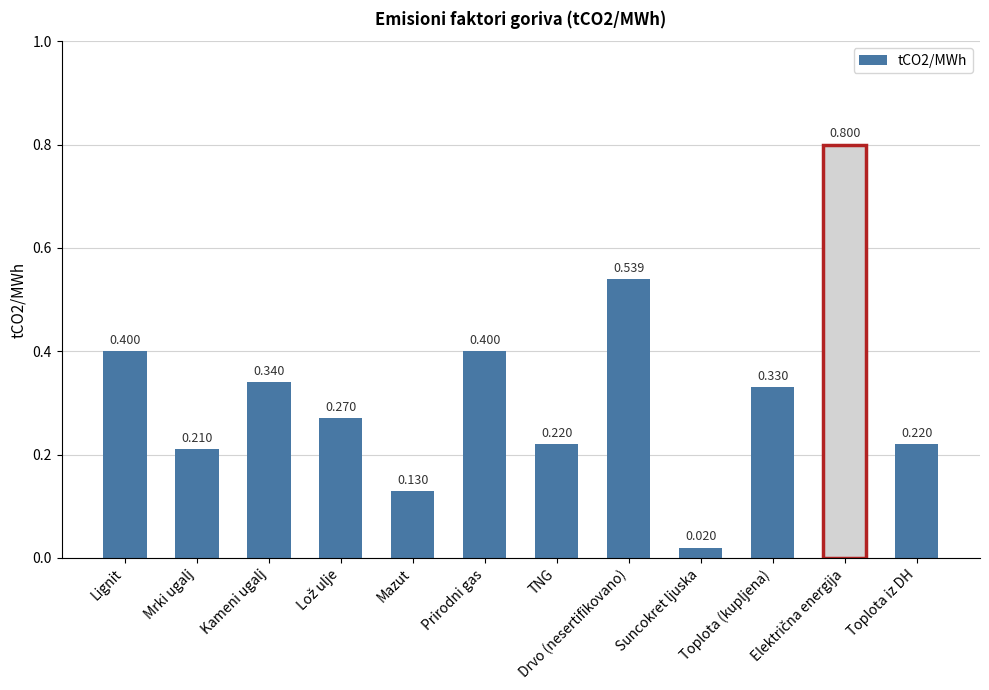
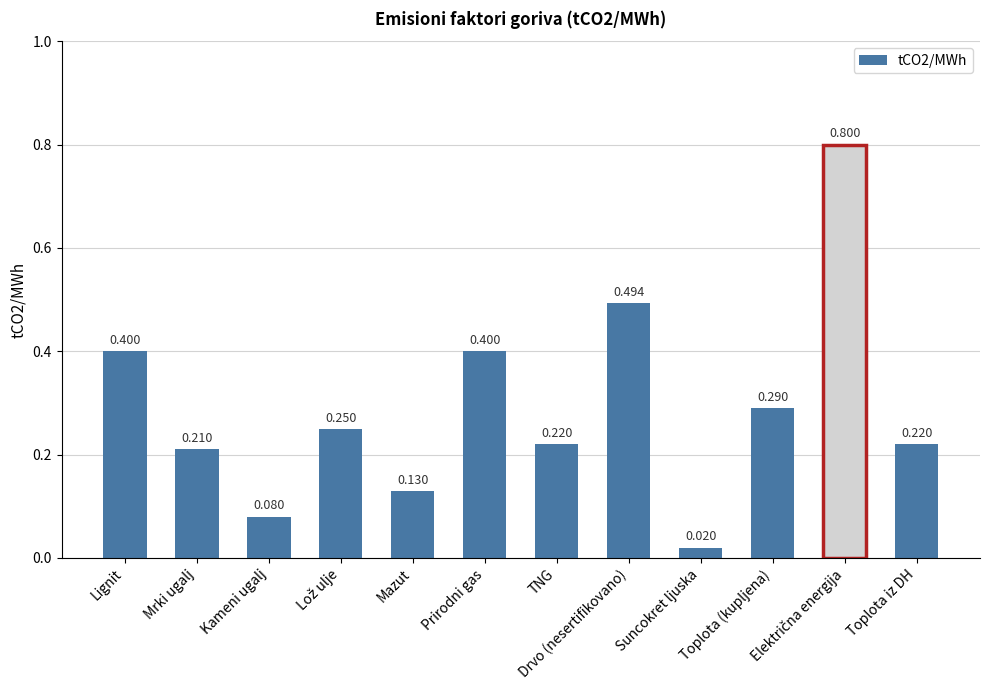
Kameni ugalj: 0.340 -> 0.080
Lož ulje: 0.270 -> 0.250
Drvo (nesertifikovano): 0.539 -> 0.494
Toplota (kupljena): 0.330 -> 0.290
